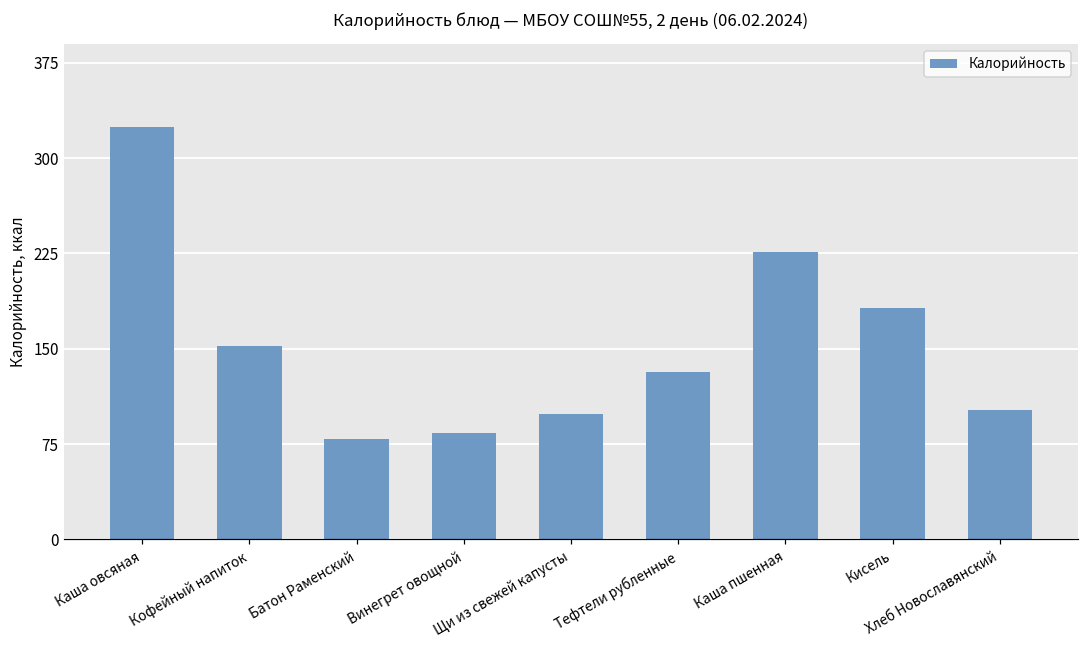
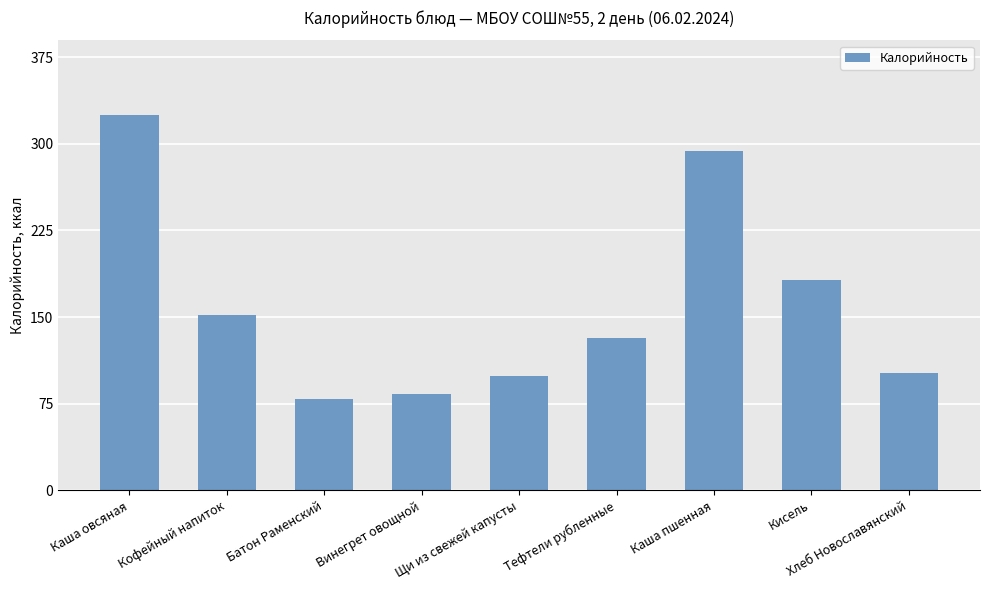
Каша пшенная: 226 -> 293
